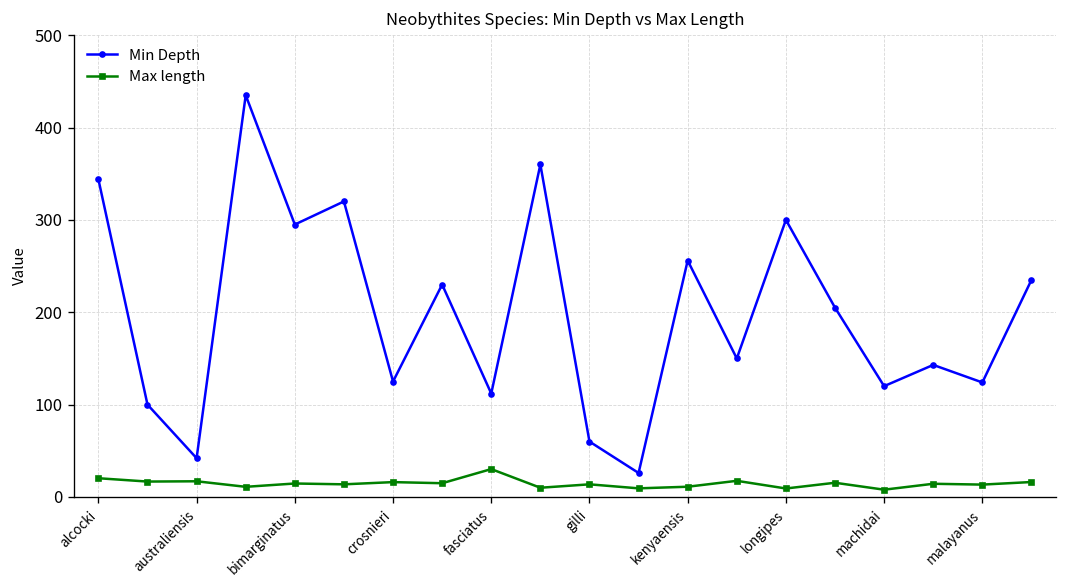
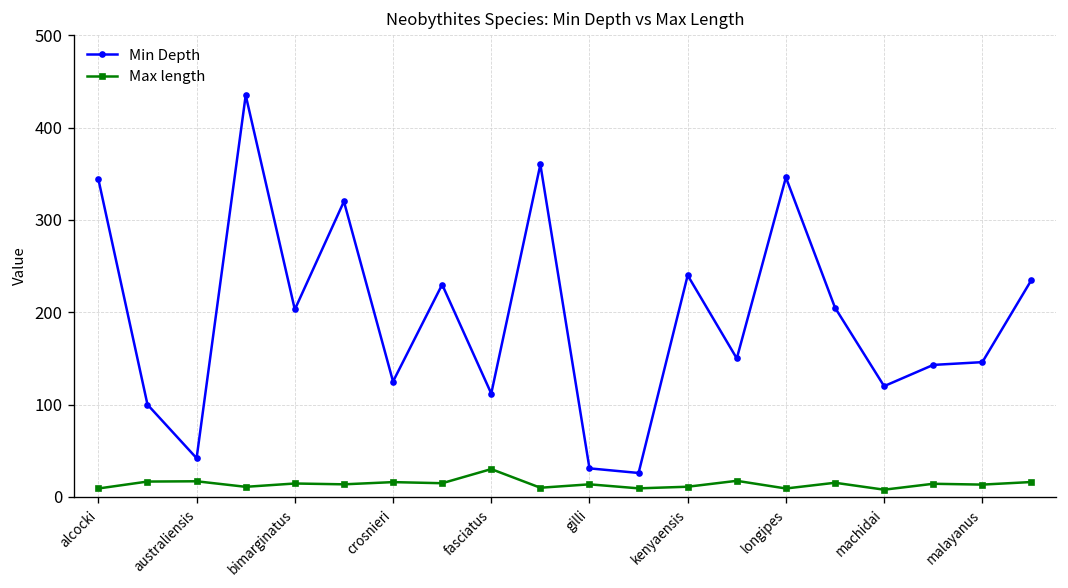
Max length, alcocki: 20 -> 10
Min Depth, bimarginatus: 300 -> 200
Min Depth, gilli: 60 -> 30
Min Depth, kenyaensis: 260 -> 240
Min Depth, longipes: 300 -> 350
Min Depth, malayanus: 120 -> 150
